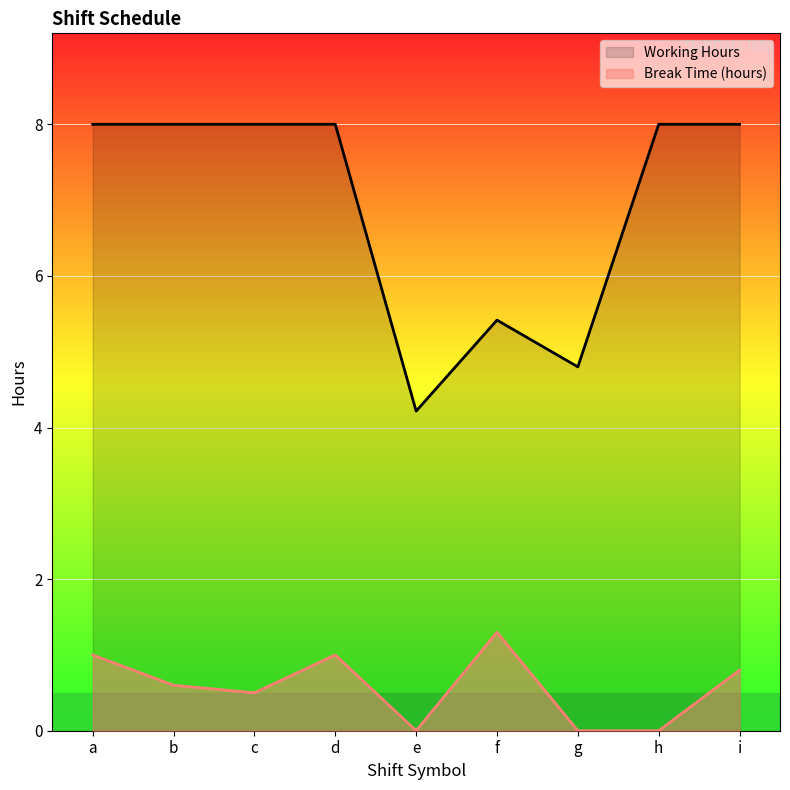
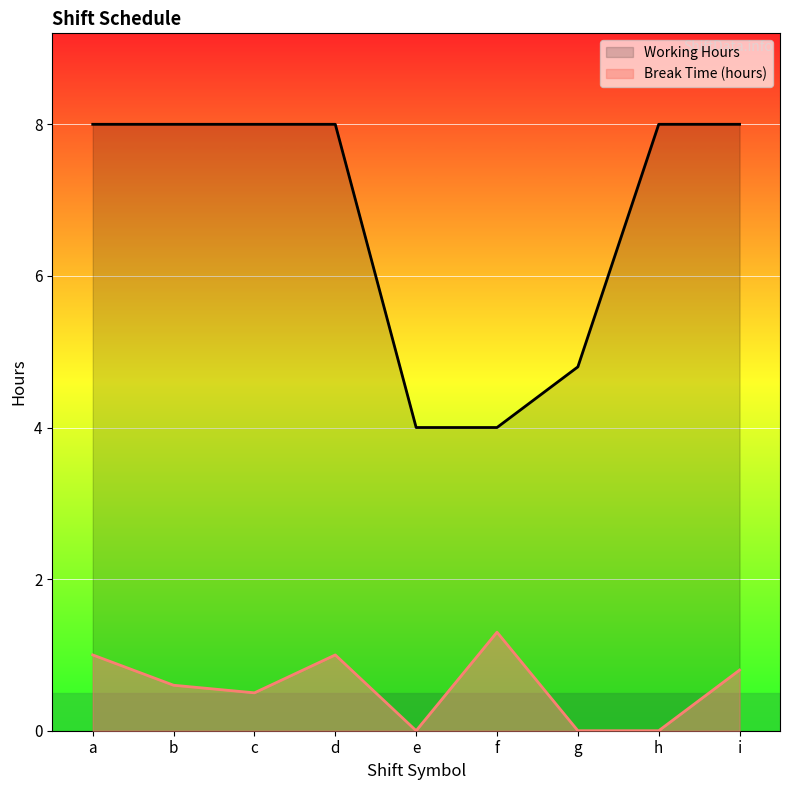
Working Hours, e: 4.2 -> 4.0
Working Hours, f: 5.4 -> 4.0
